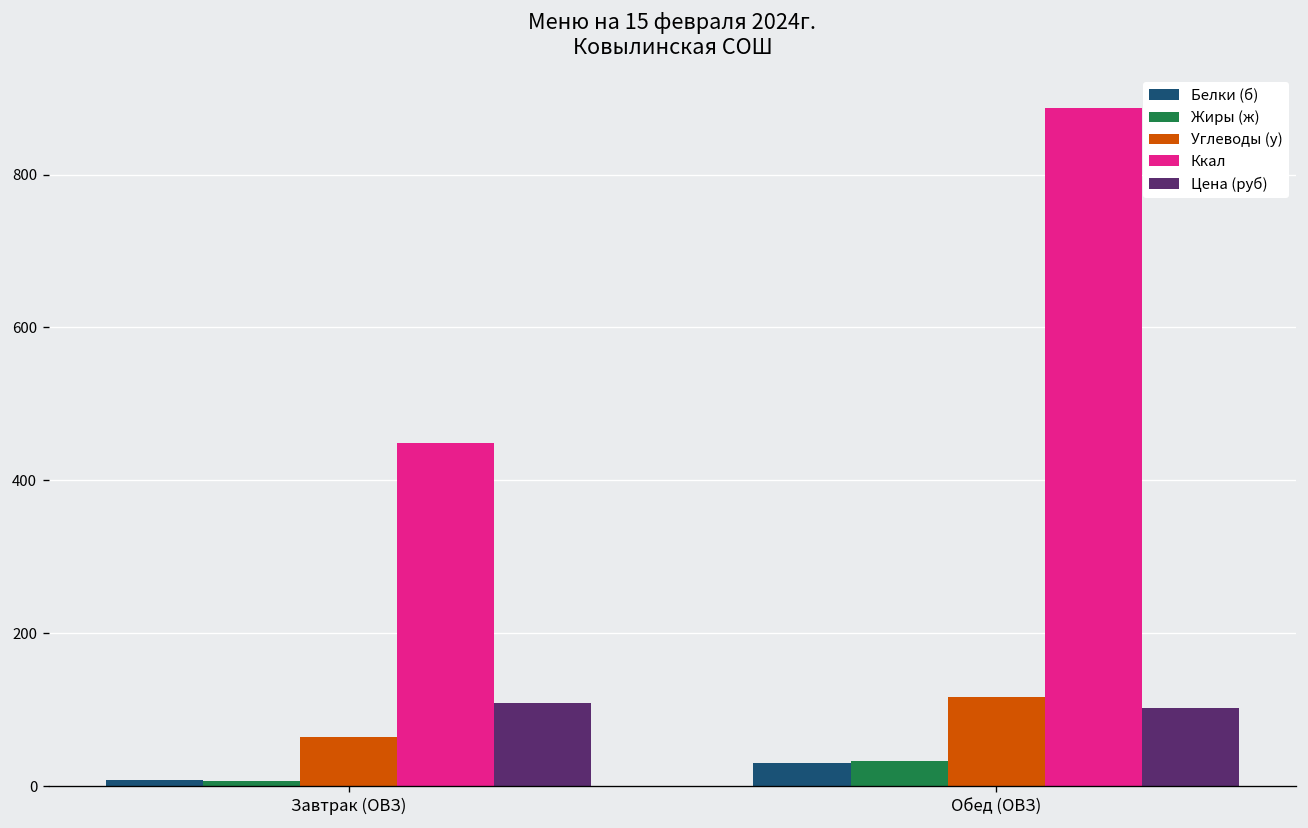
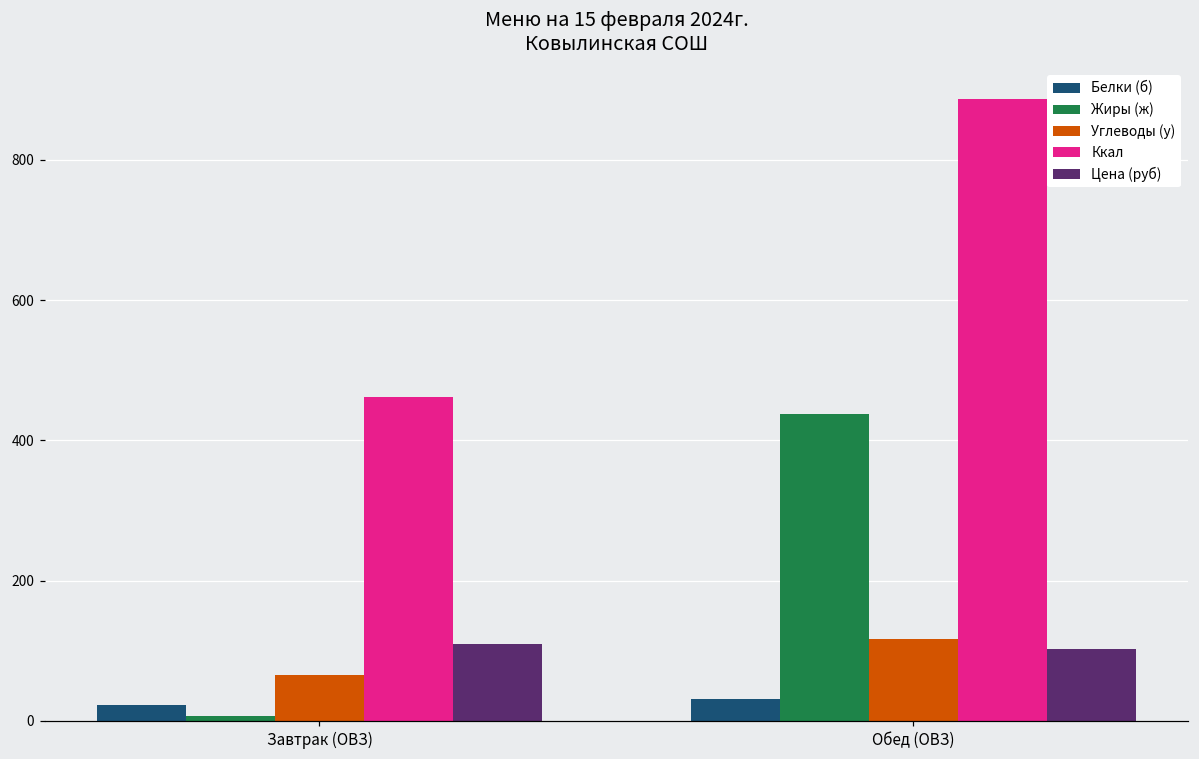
Белки (б), Завтрак (ОВЗ): 10 -> 20
Ккал, Завтрак (ОВЗ): 450 -> 460
Жиры (ж), Обед (ОВЗ): 30 -> 440
